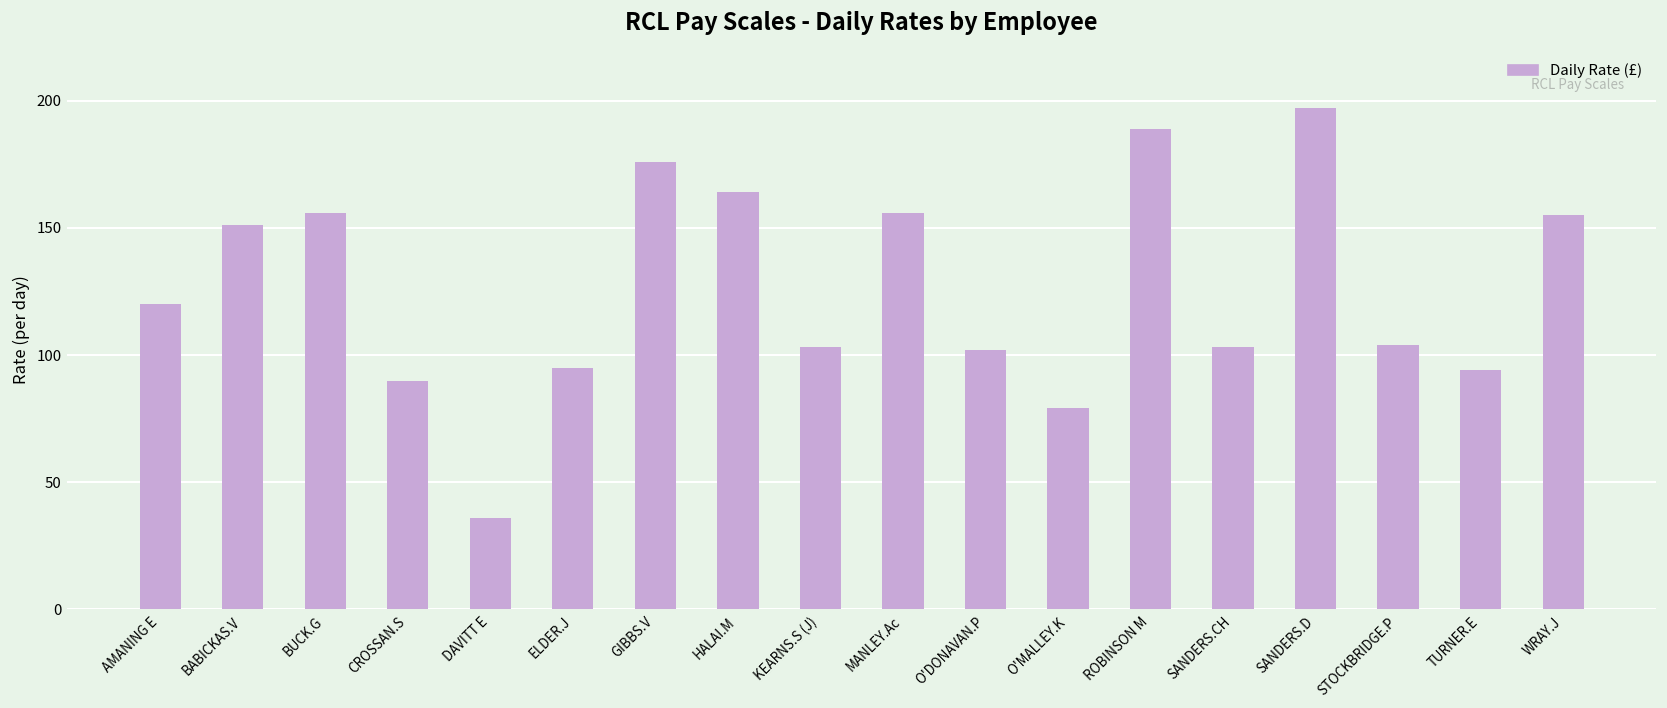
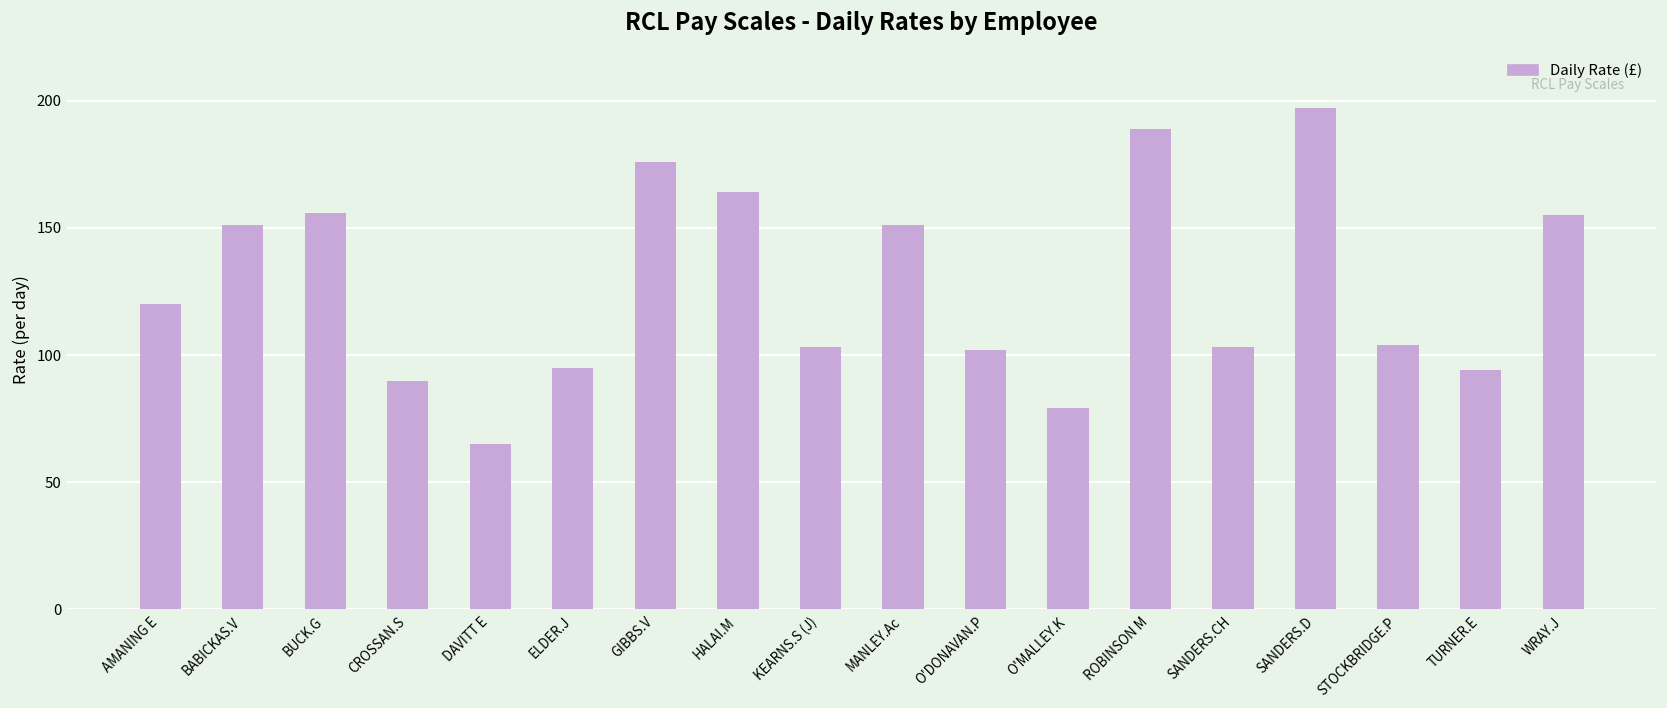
DAVITT E: 36 -> 65
MANLEY.Ac: 156 -> 151
